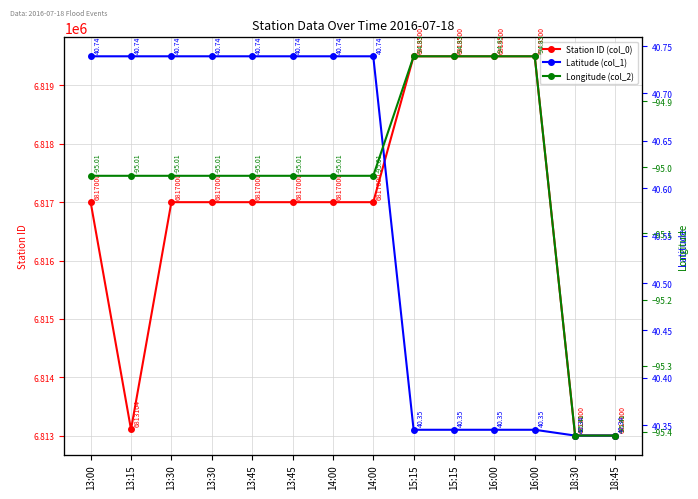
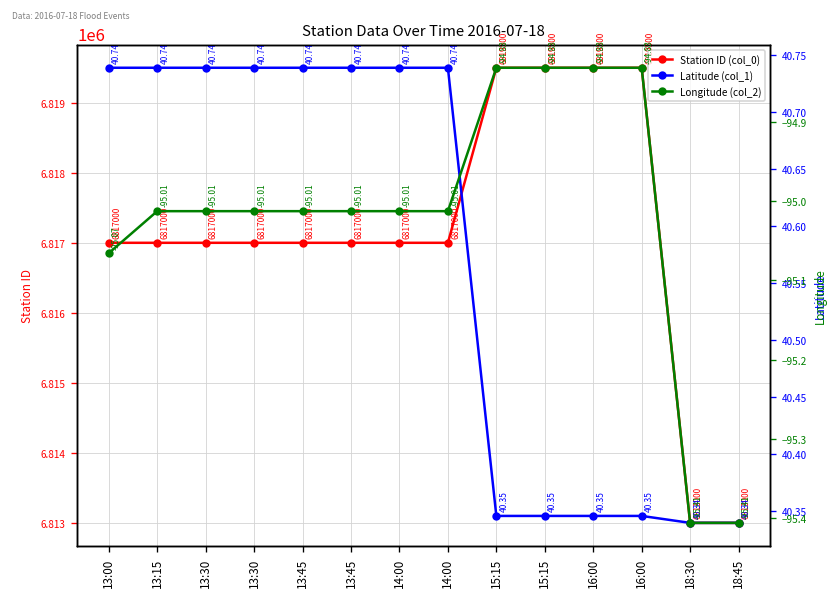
Station ID (col_0), 13:15: 6813104 -> 6817000
Longitude (col_2), 13:00: -95.01 -> -95.07
